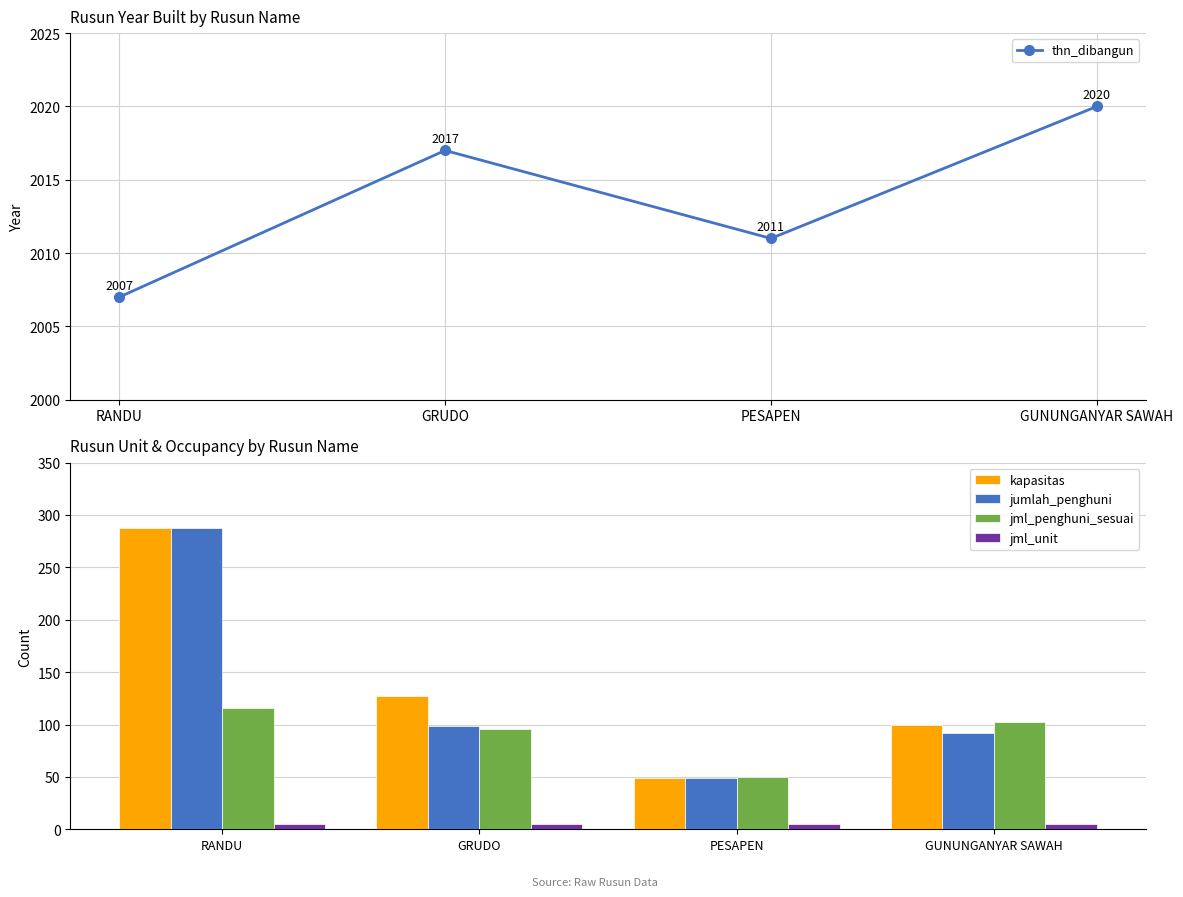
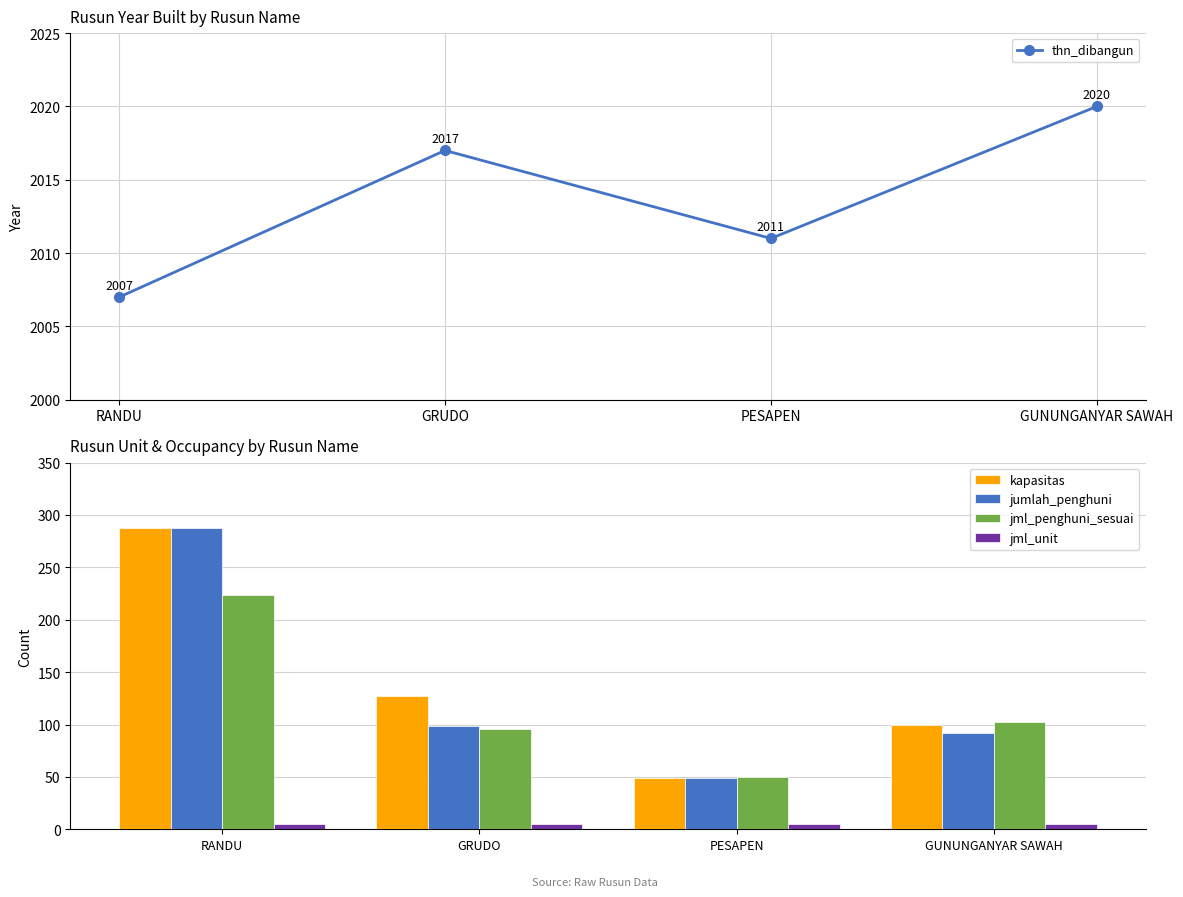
Rusun Unit & Occupancy by Rusun Name, jml_penghuni_sesuai, RANDU: 116 -> 224
